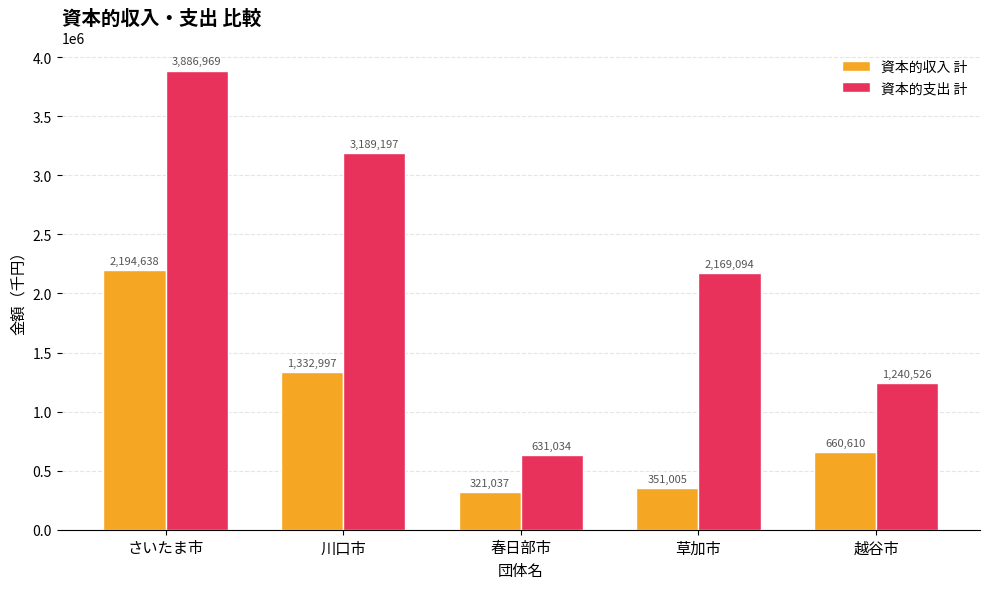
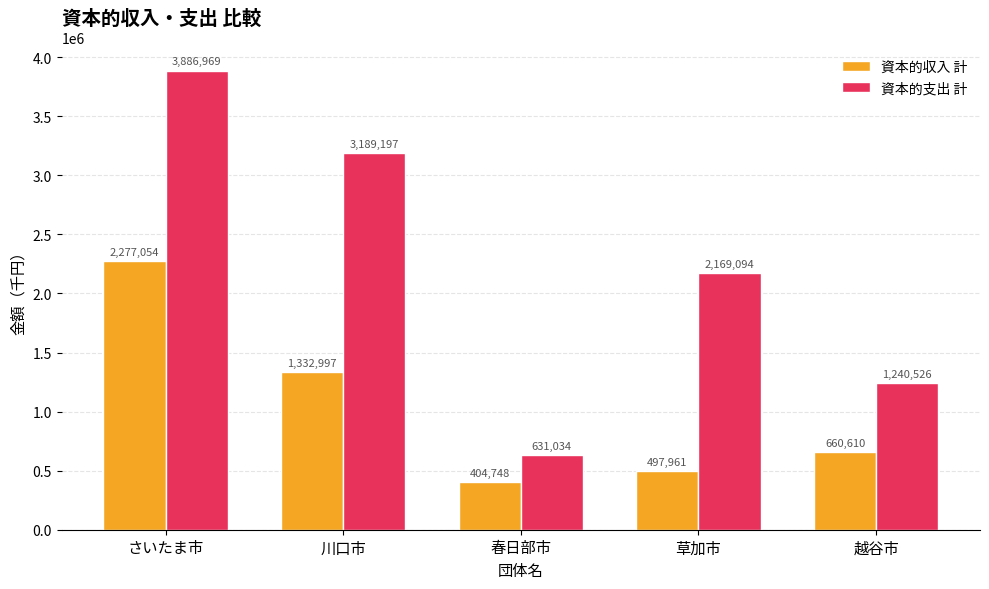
資本的収入 計, さいたま市: 2,194,638 -> 2,277,054
資本的収入 計, 春日部市: 321,037 -> 404,748
資本的収入 計, 草加市: 351,005 -> 497,961
